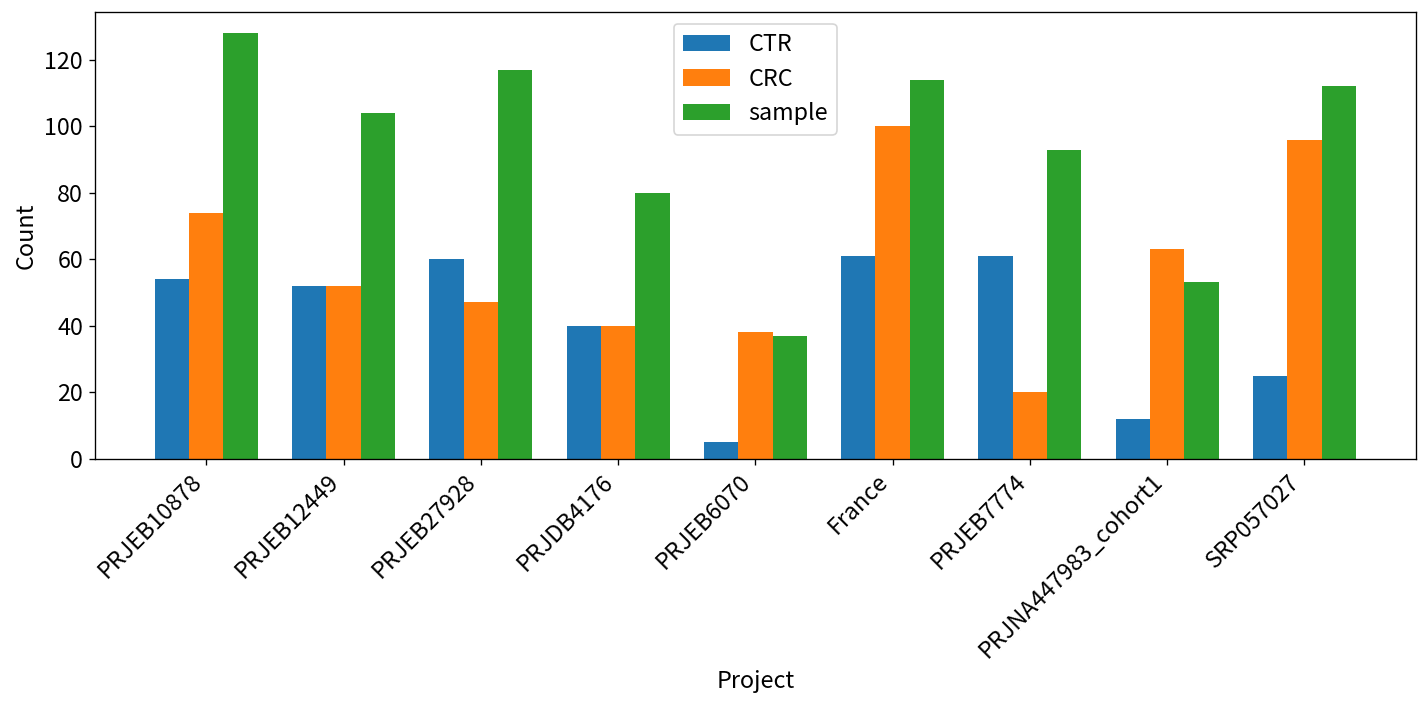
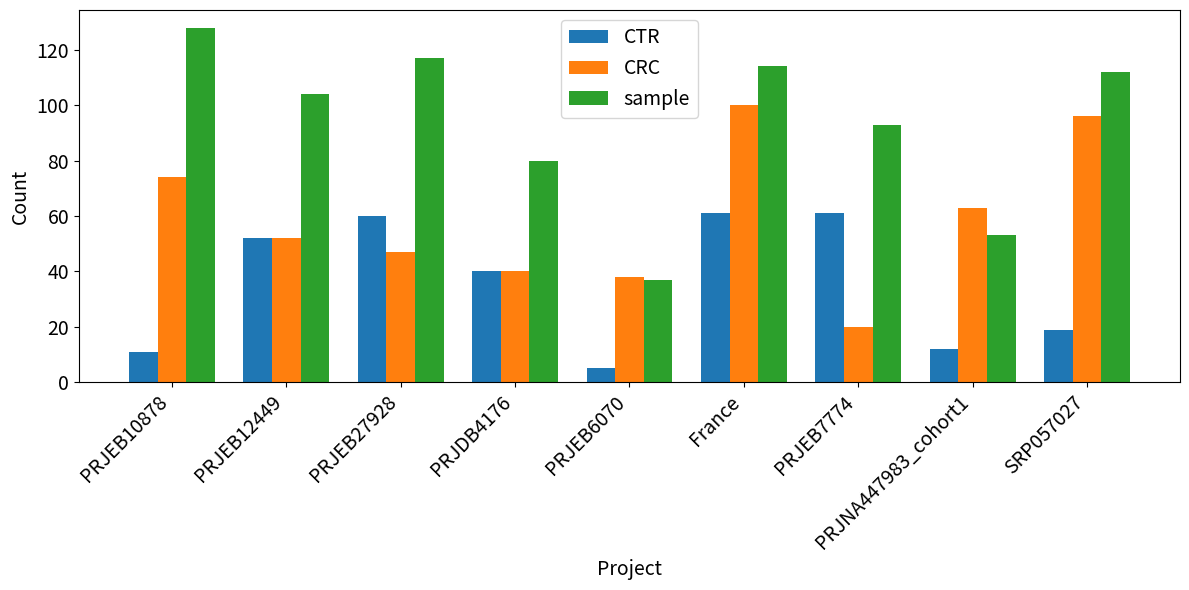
CTR, PRJEB10878: 54 -> 11
CTR, SRP057027: 25 -> 19
